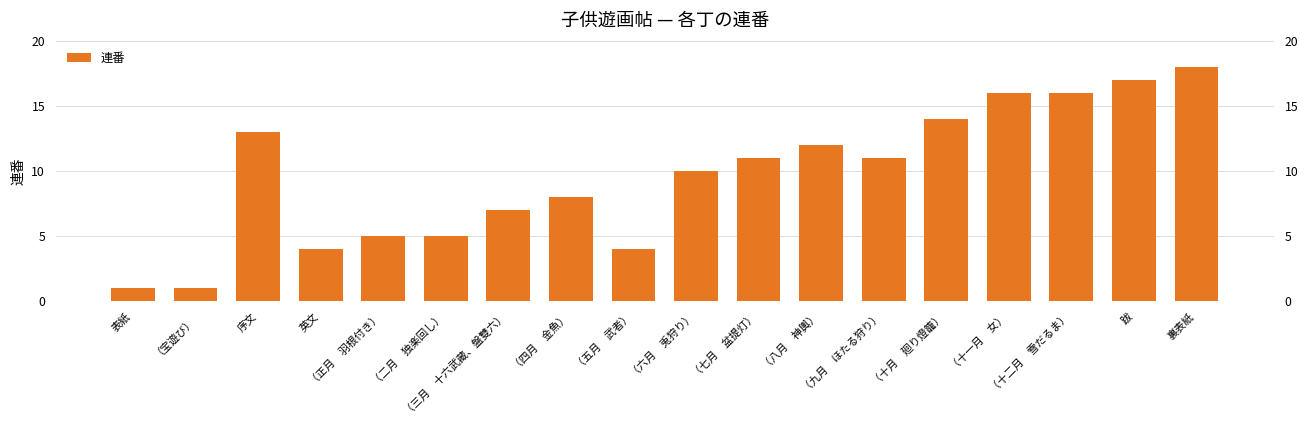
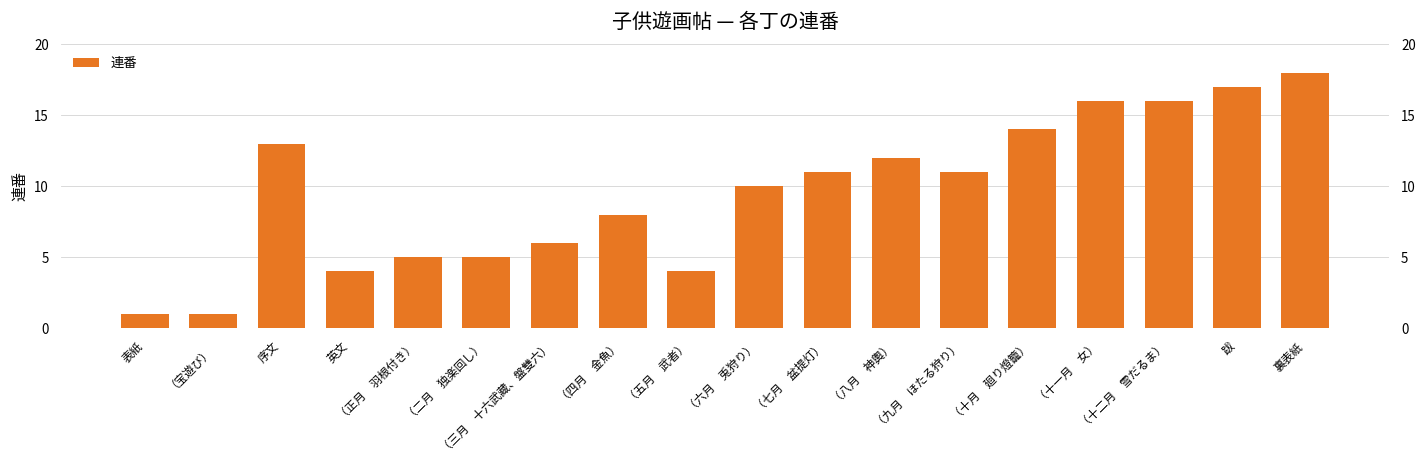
（三月 十六武藏、盤雙六）: 7 -> 6
